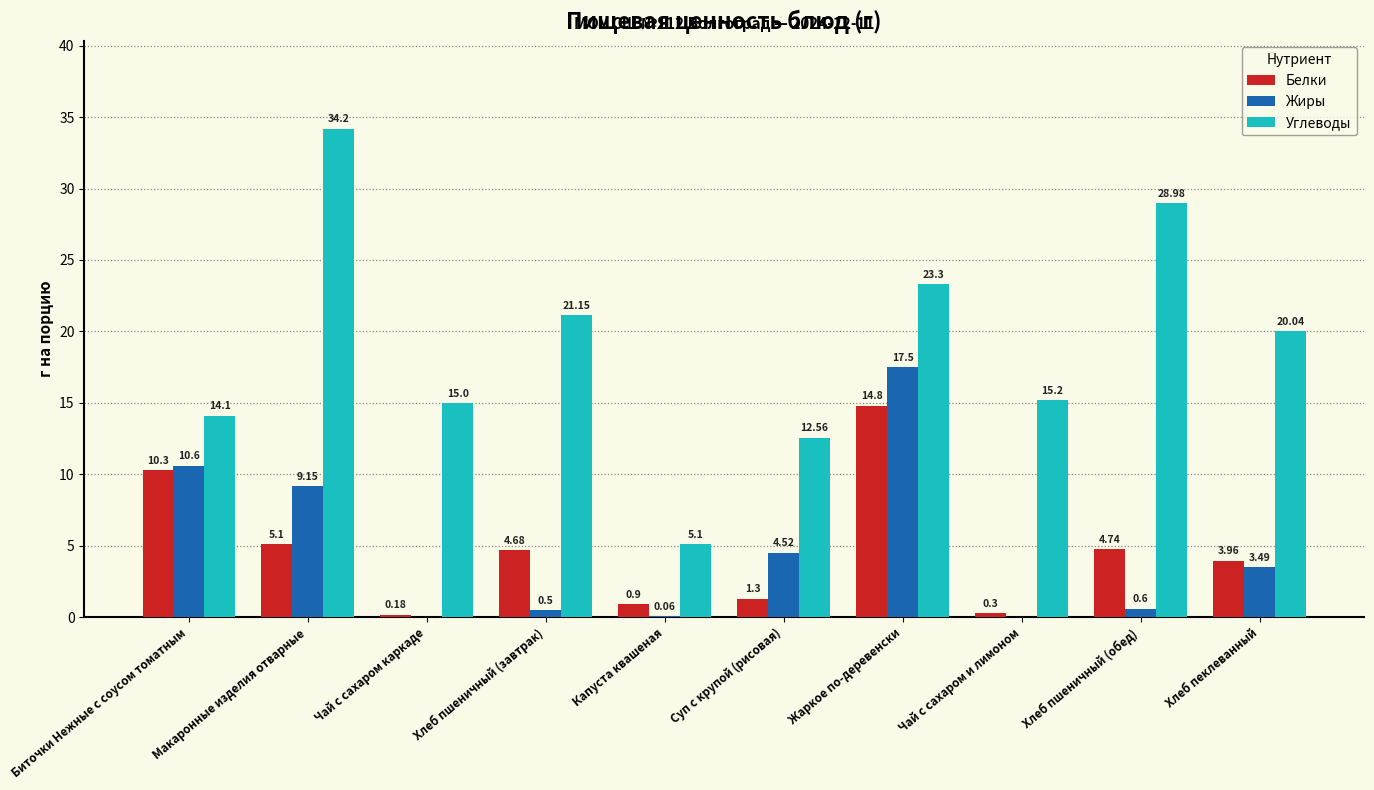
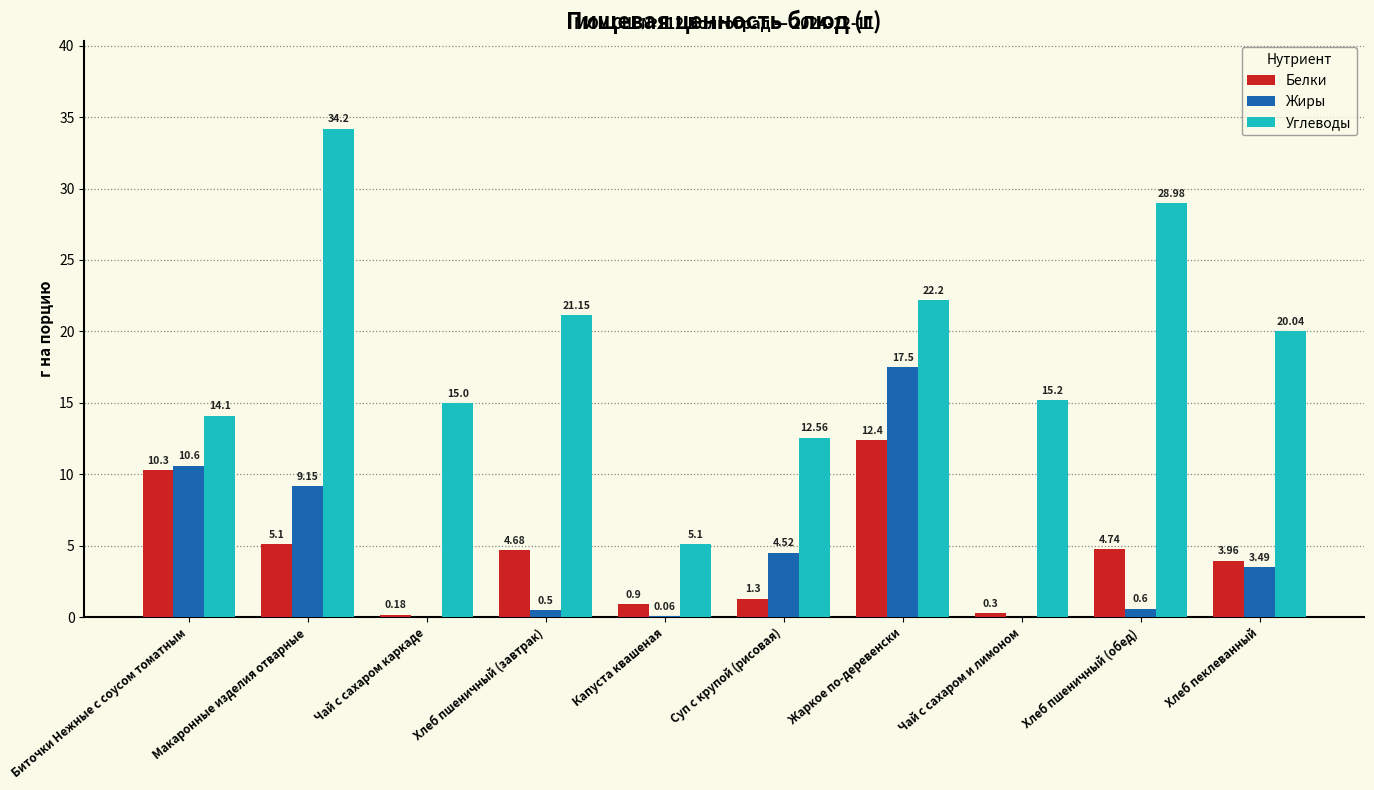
Белки, Жаркое по-деревенски: 14.8 -> 12.4
Углеводы, Жаркое по-деревенски: 23.3 -> 22.2
